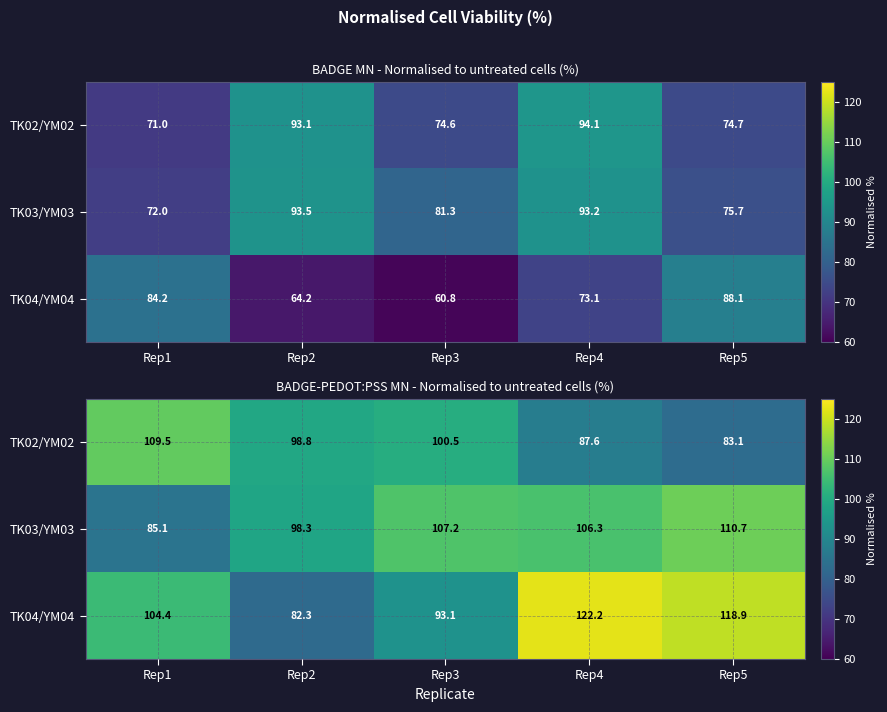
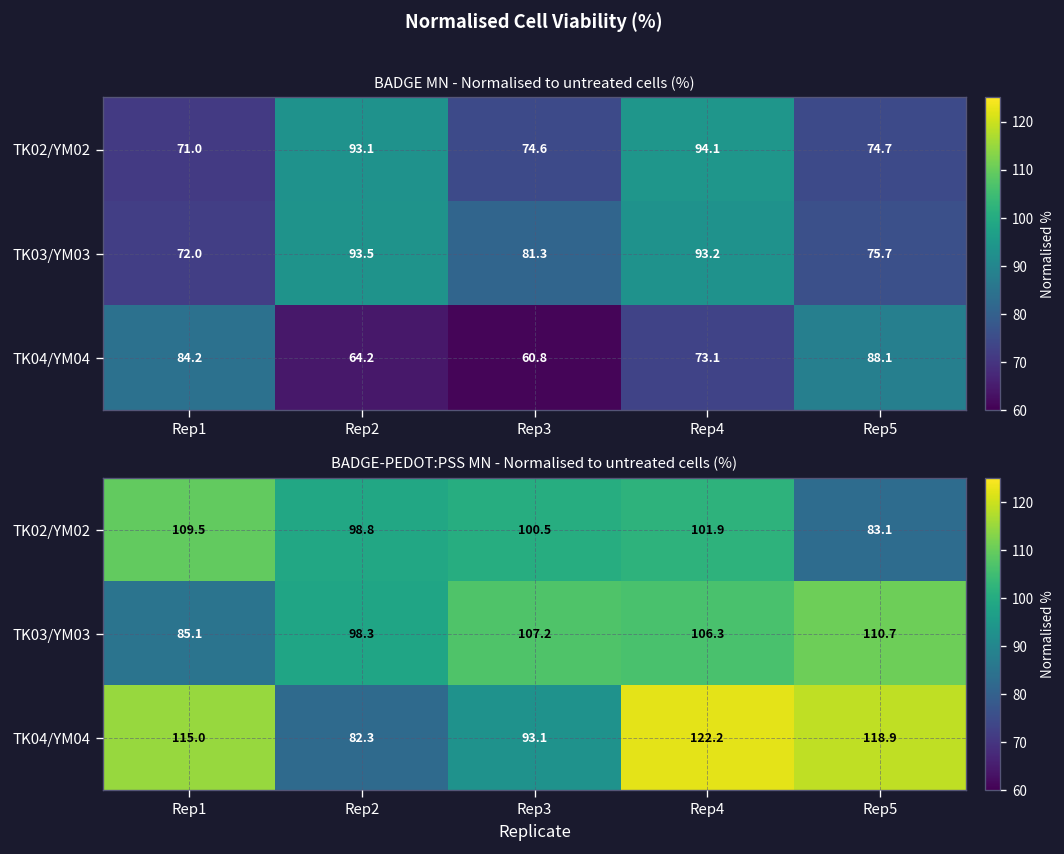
BADGE-PEDOT:PSS MN - Normalised to untreated cells (%), TK02/YM02, Rep4: 87.6 -> 101.9
BADGE-PEDOT:PSS MN - Normalised to untreated cells (%), TK04/YM04, Rep1: 104.4 -> 115.0
